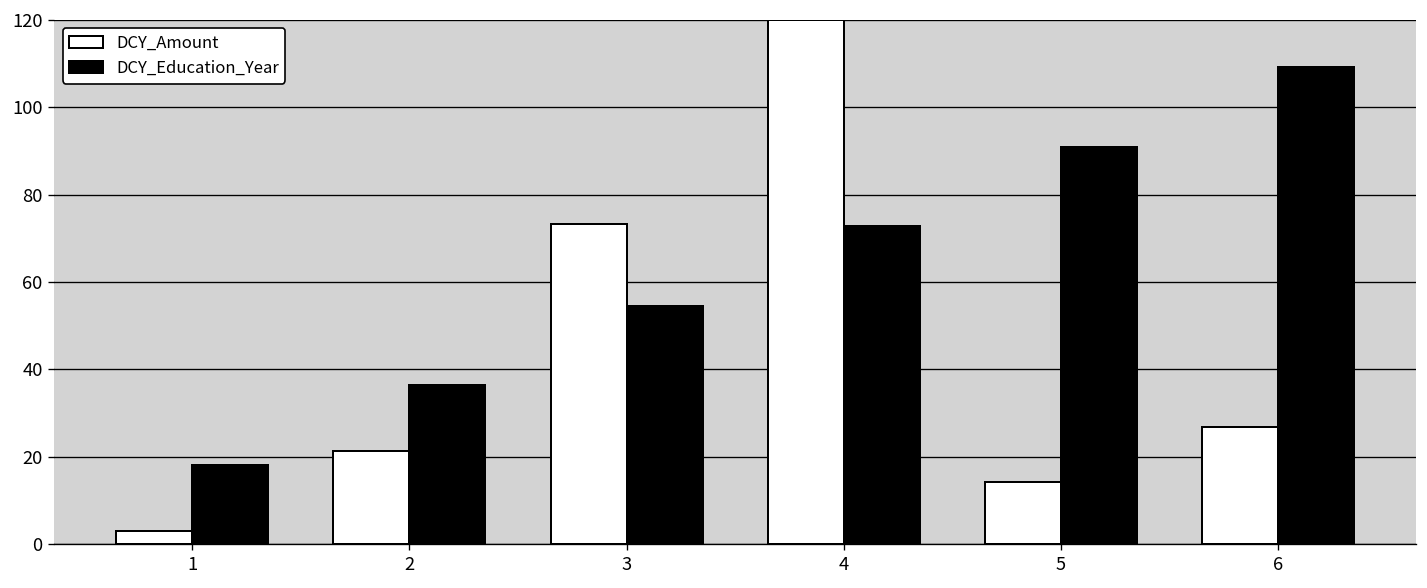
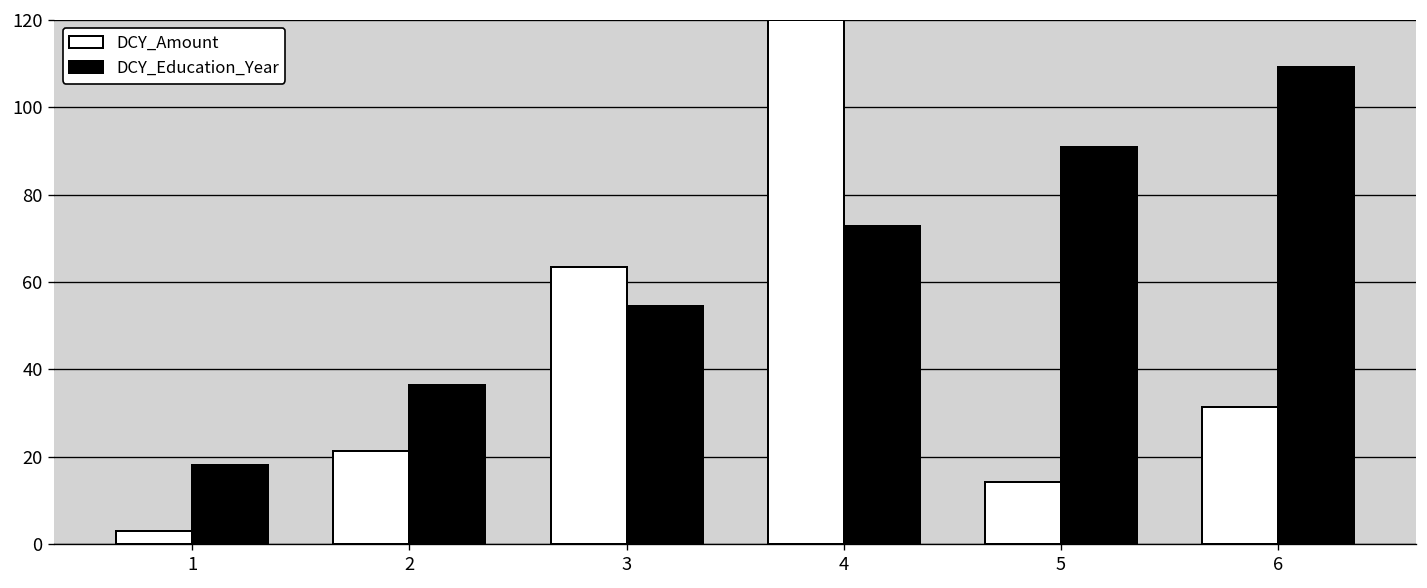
DCY_Amount, 3: 73 -> 63
DCY_Amount, 6: 27 -> 31
